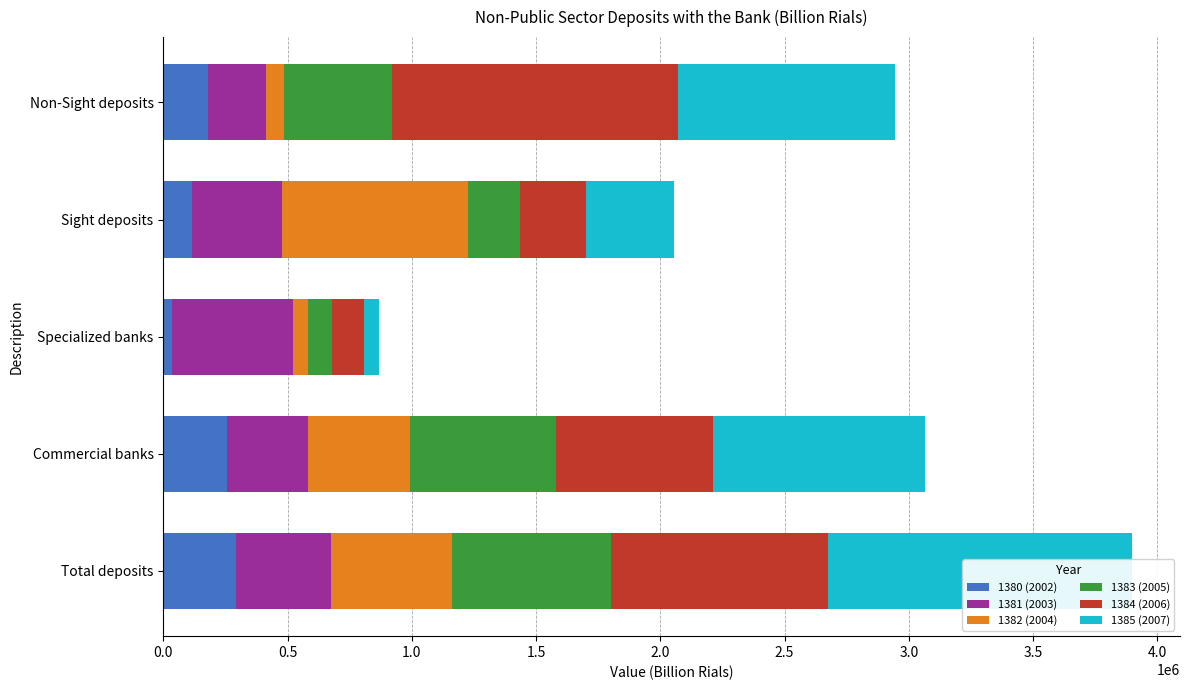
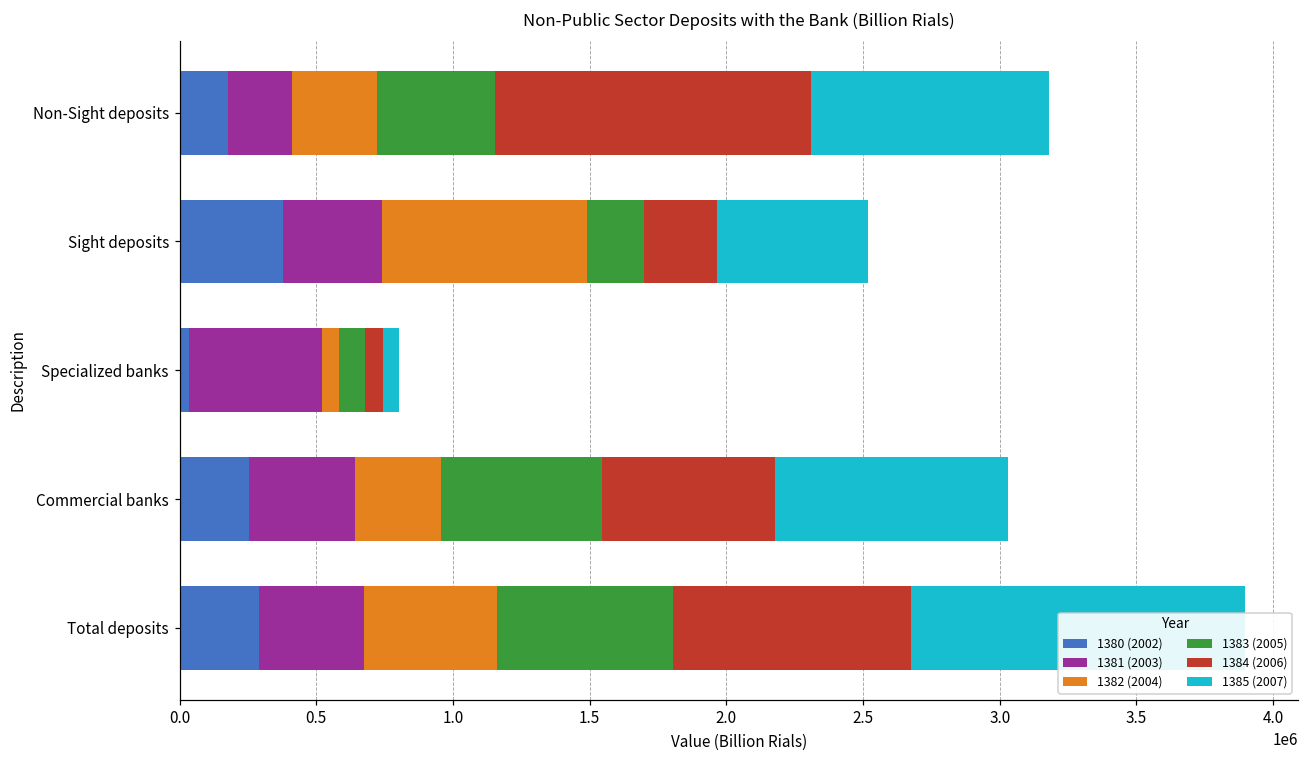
1382 (2004), Non-Sight deposits: 70000 -> 310000
1380 (2002), Sight deposits: 110000 -> 380000
1385 (2007), Sight deposits: 350000 -> 550000
1384 (2006), Specialized banks: 130000 -> 70000
1381 (2003), Commercial banks: 330000 -> 390000
1382 (2004), Commercial banks: 410000 -> 310000
